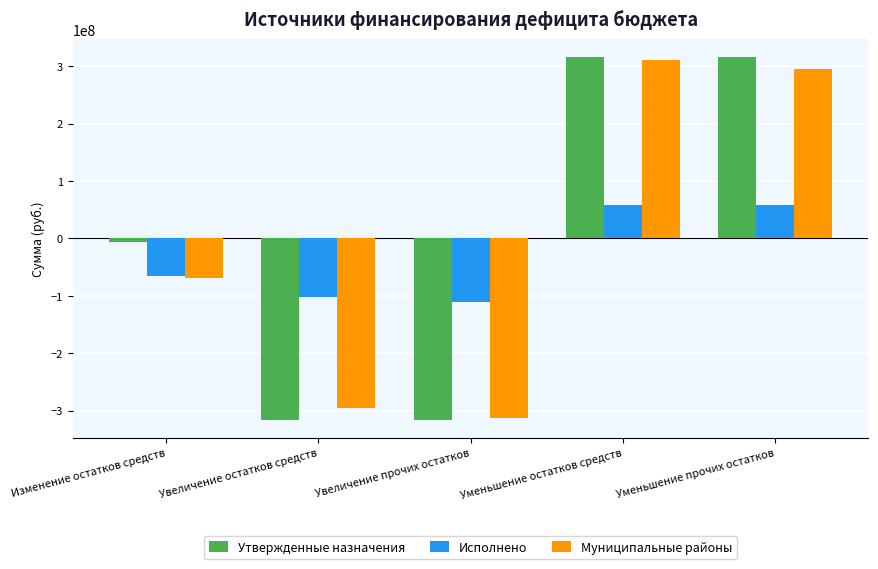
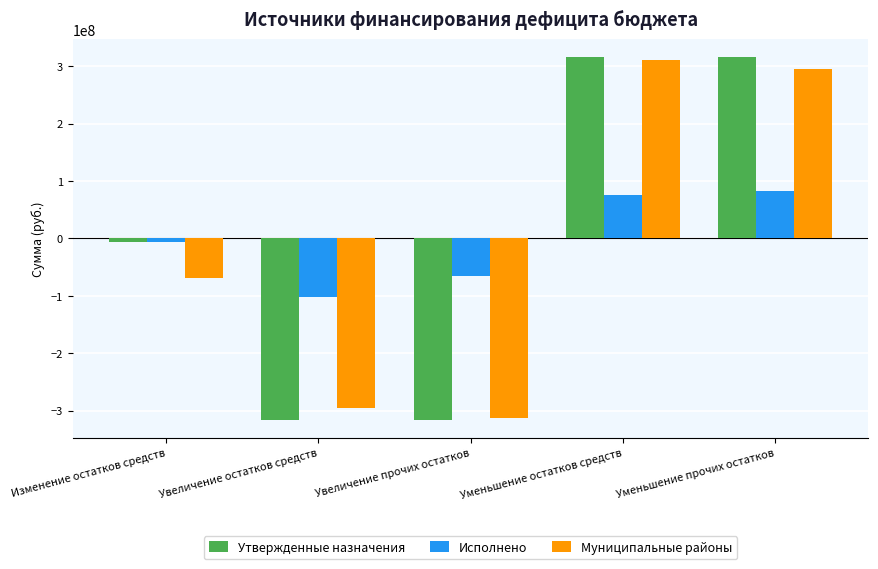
Исполнено, Изменение остатков средств: -70000000 -> -10000000
Исполнено, Увеличение прочих остатков: -110000000 -> -60000000
Исполнено, Уменьшение остатков средств: 60000000 -> 80000000
Исполнено, Уменьшение прочих остатков: 60000000 -> 80000000
